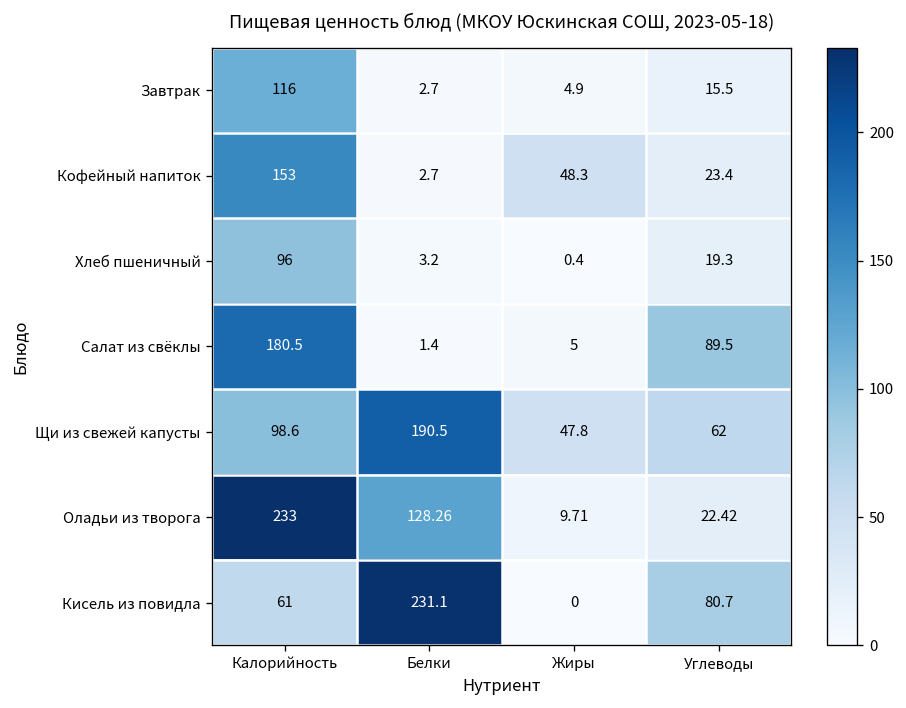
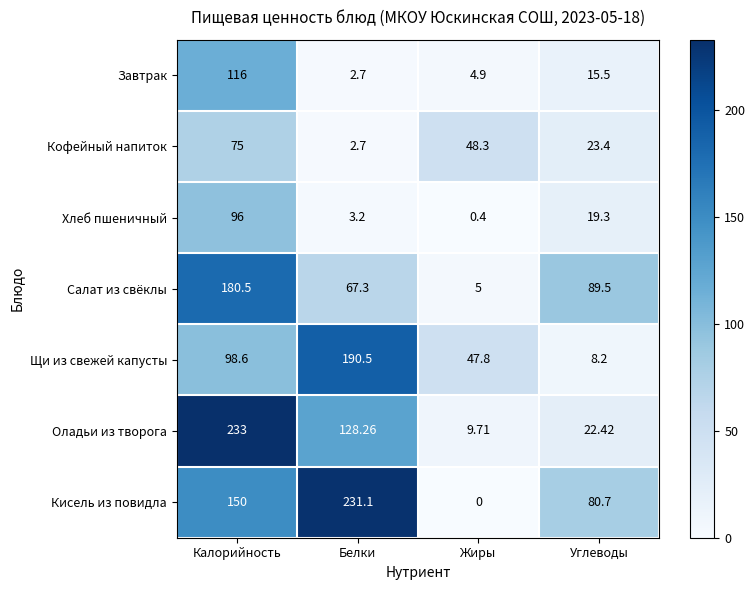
Кофейный напиток, Калорийность: 153 -> 75
Салат из свёклы, Белки: 1.4 -> 67.3
Щи из свежей капусты, Углеводы: 62 -> 8.2
Кисель из повидла, Калорийность: 61 -> 150
